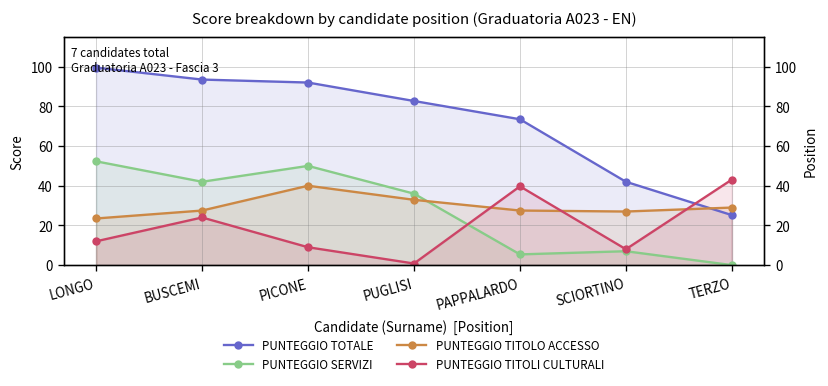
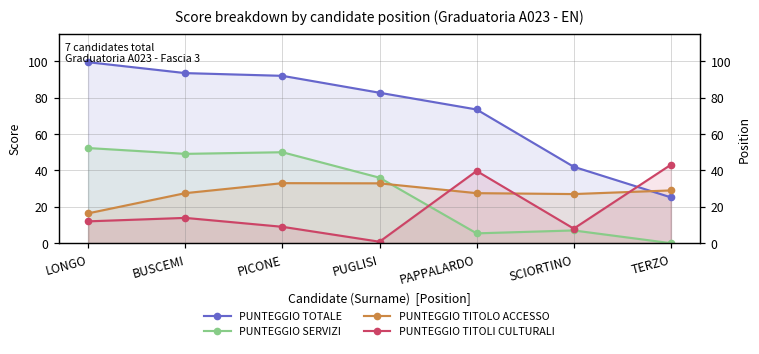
PUNTEGGIO TITOLO ACCESSO, LONGO: 24 -> 16
PUNTEGGIO SERVIZI, BUSCEMI: 42 -> 49
PUNTEGGIO TITOLI CULTURALI, BUSCEMI: 24 -> 14
PUNTEGGIO TITOLO ACCESSO, PICONE: 40 -> 33
